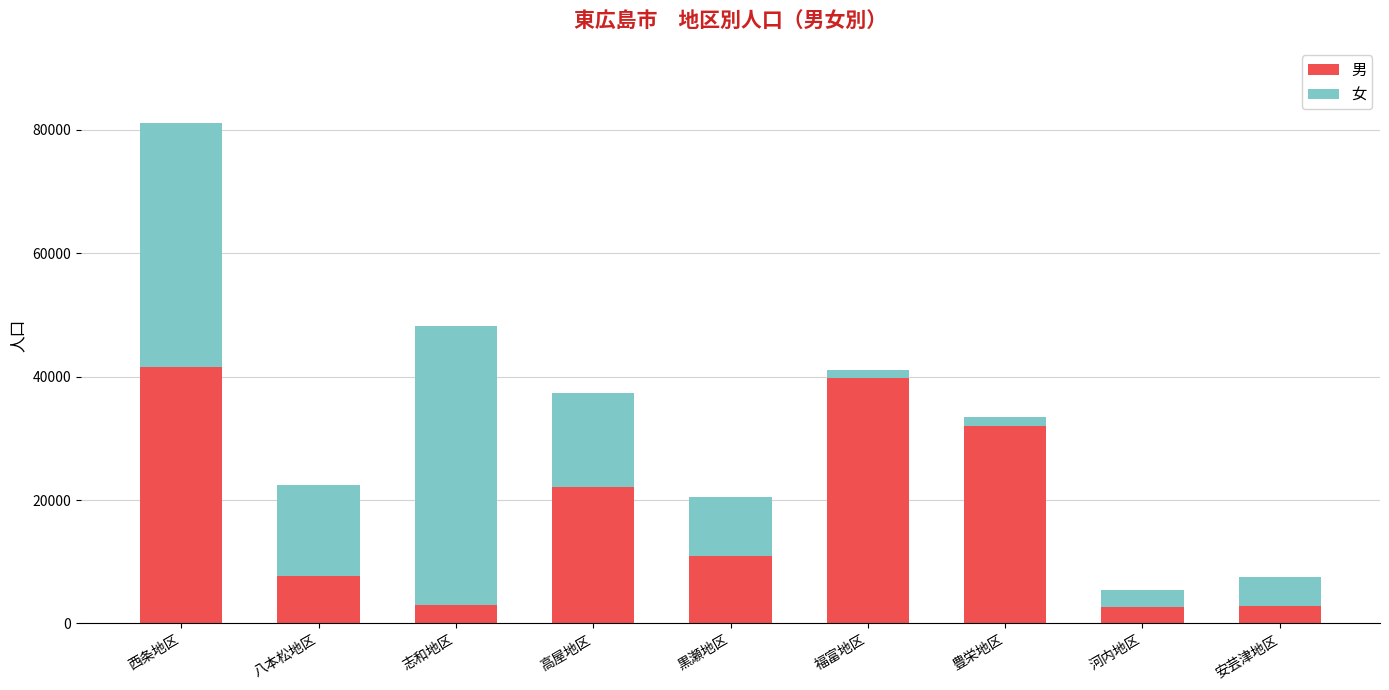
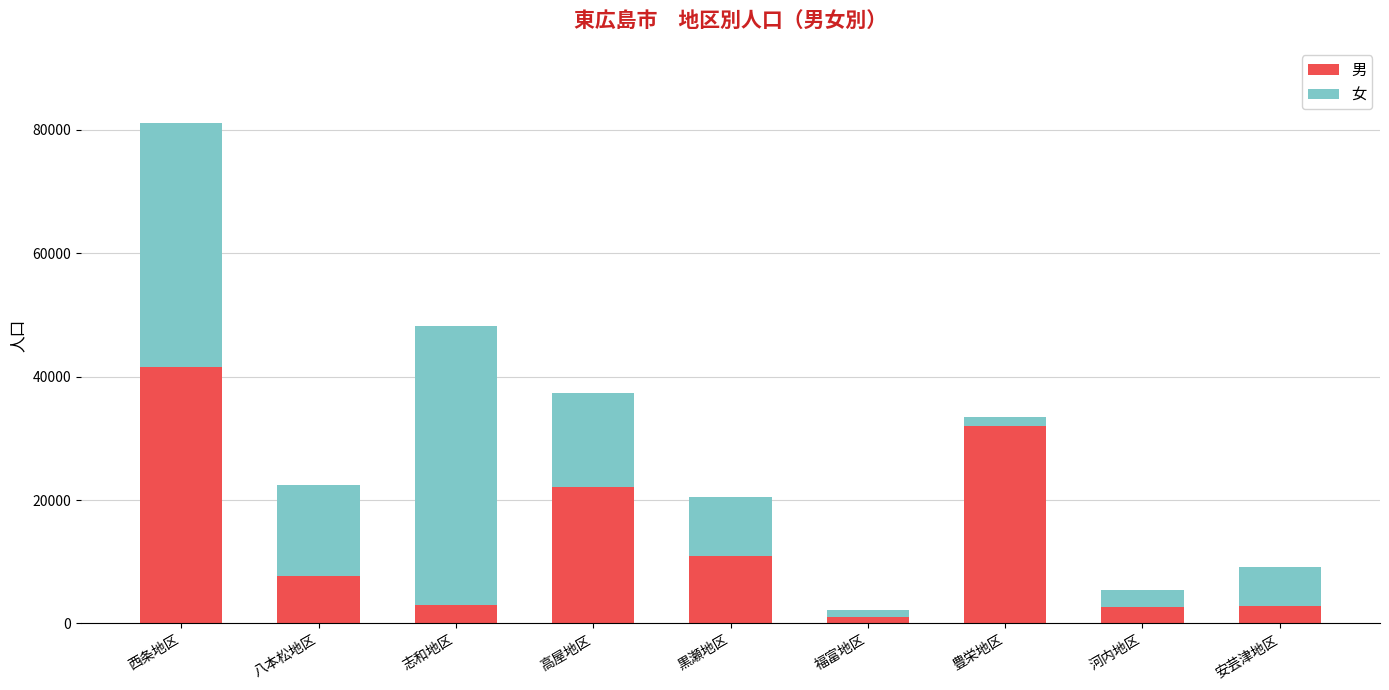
男, 福富地区: 40000 -> 1000
女, 安芸津地区: 5000 -> 6000
